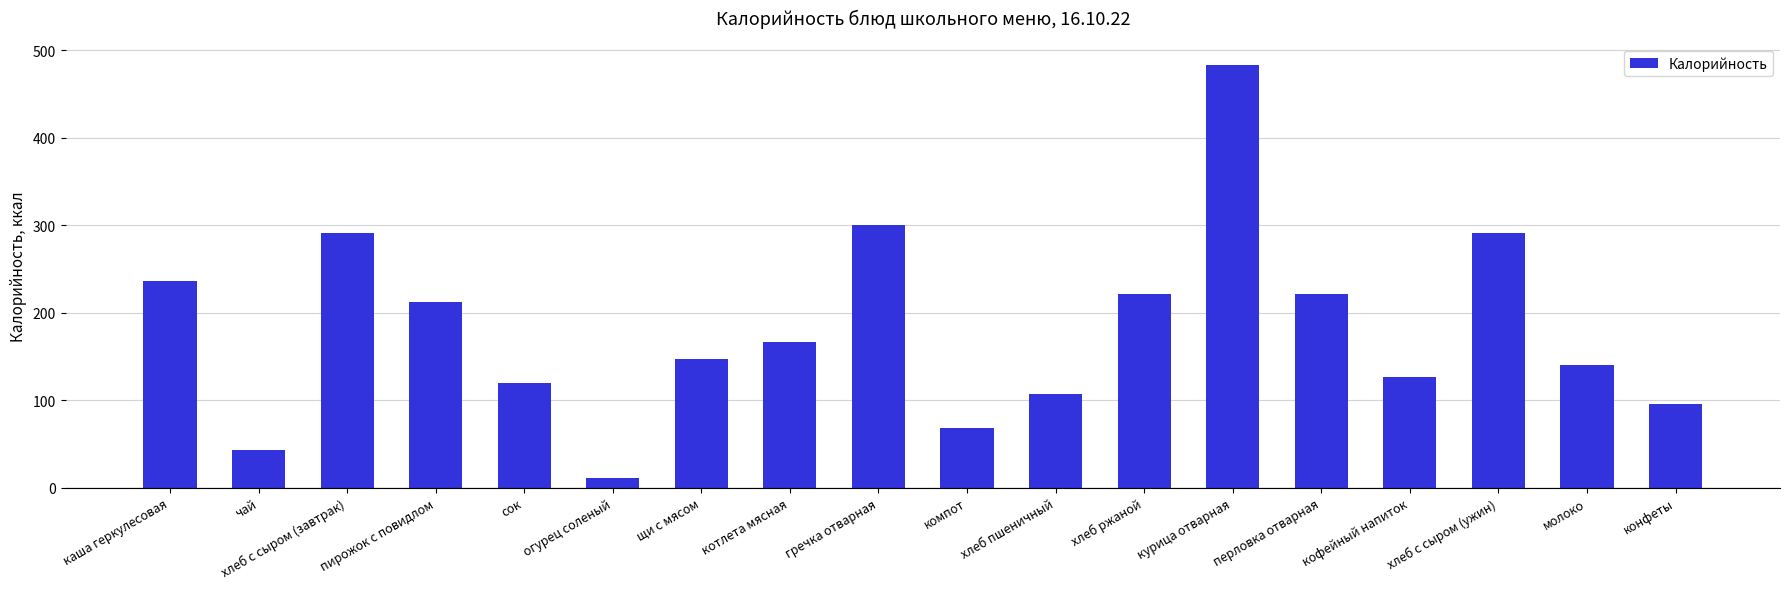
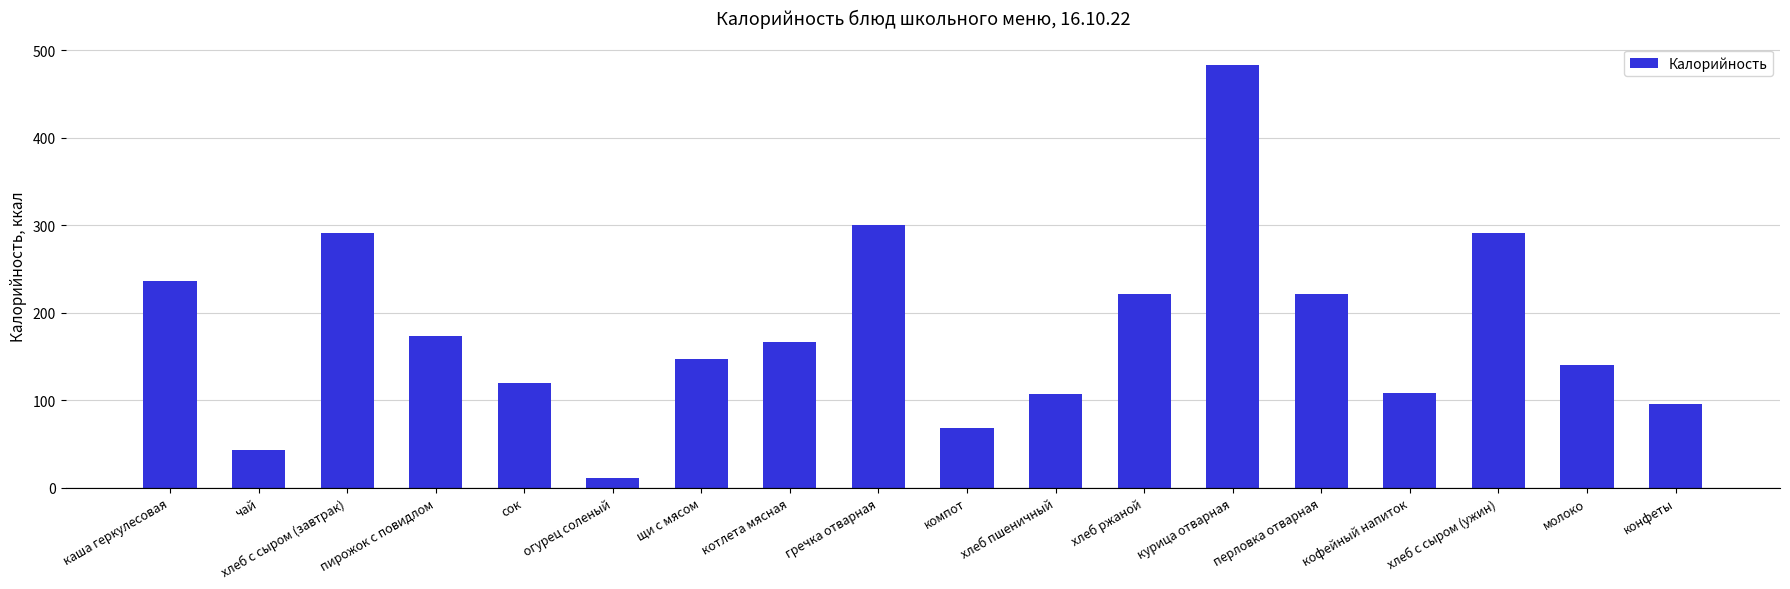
пирожок с повидлом: 210 -> 170
кофейный напиток: 130 -> 110
